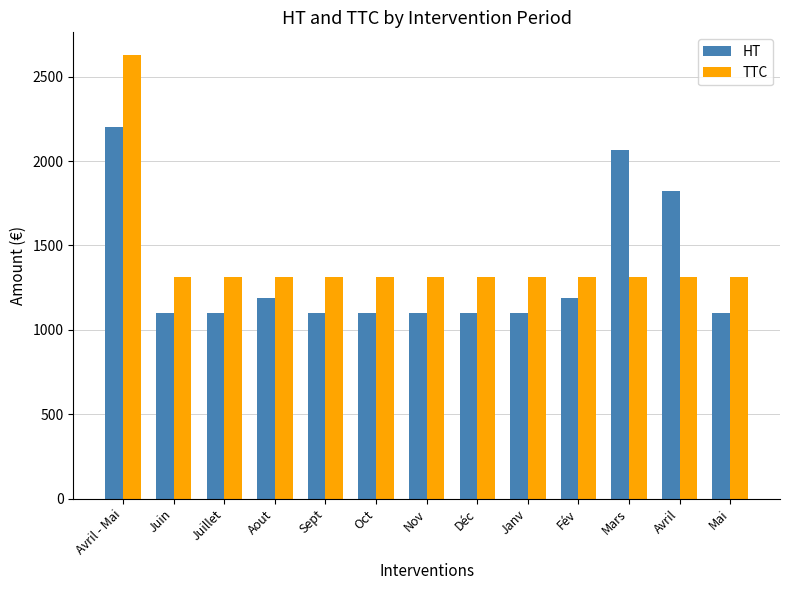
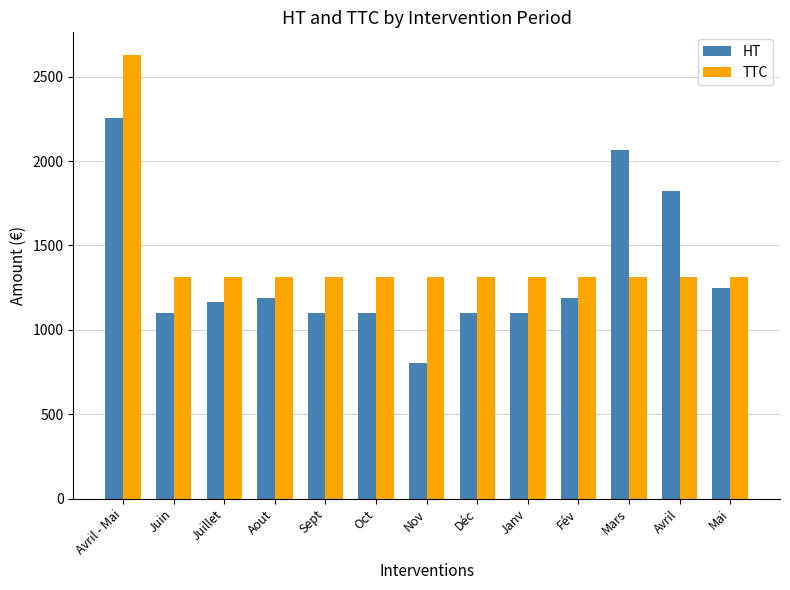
HT, Avril - Mai: 2200 -> 2260
HT, Juillet: 1100 -> 1160
HT, Nov: 1100 -> 810
HT, Mai: 1100 -> 1250
